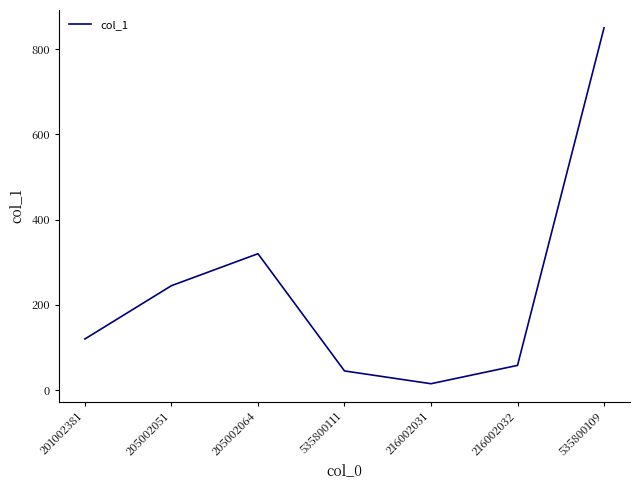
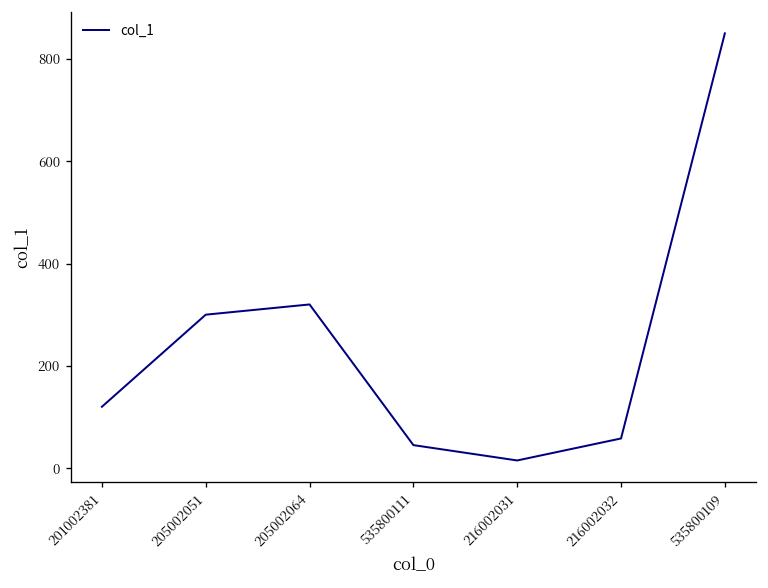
205002051: 250 -> 300
